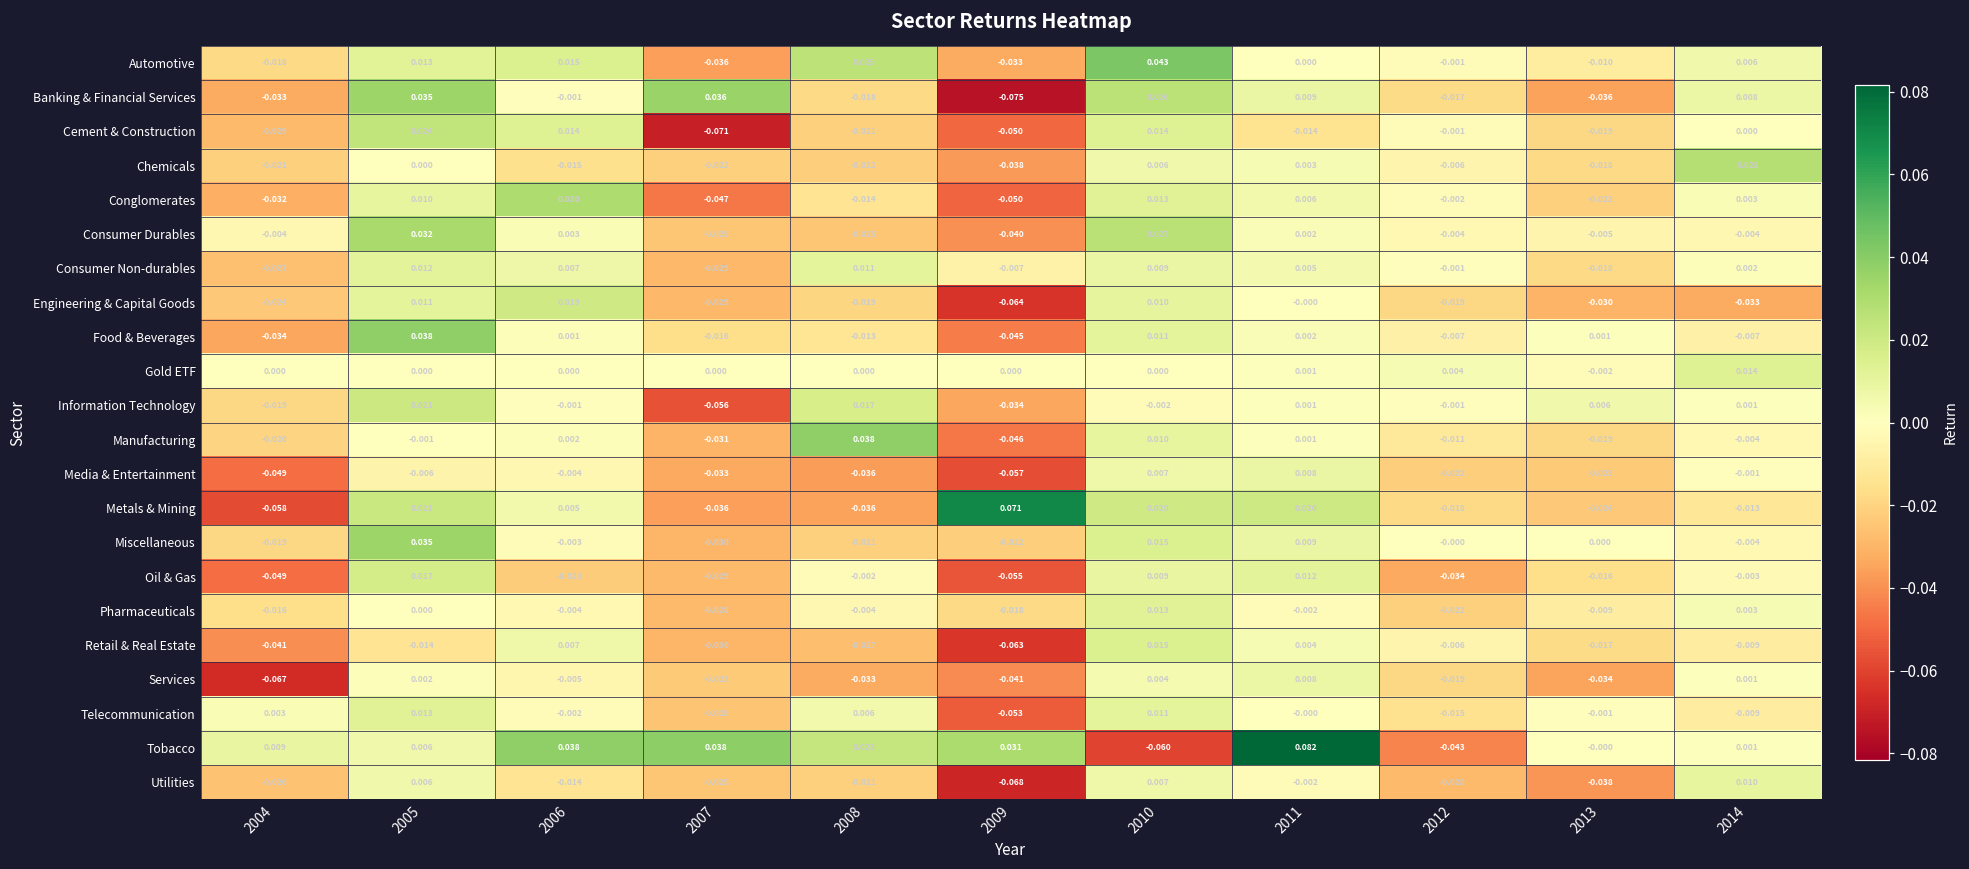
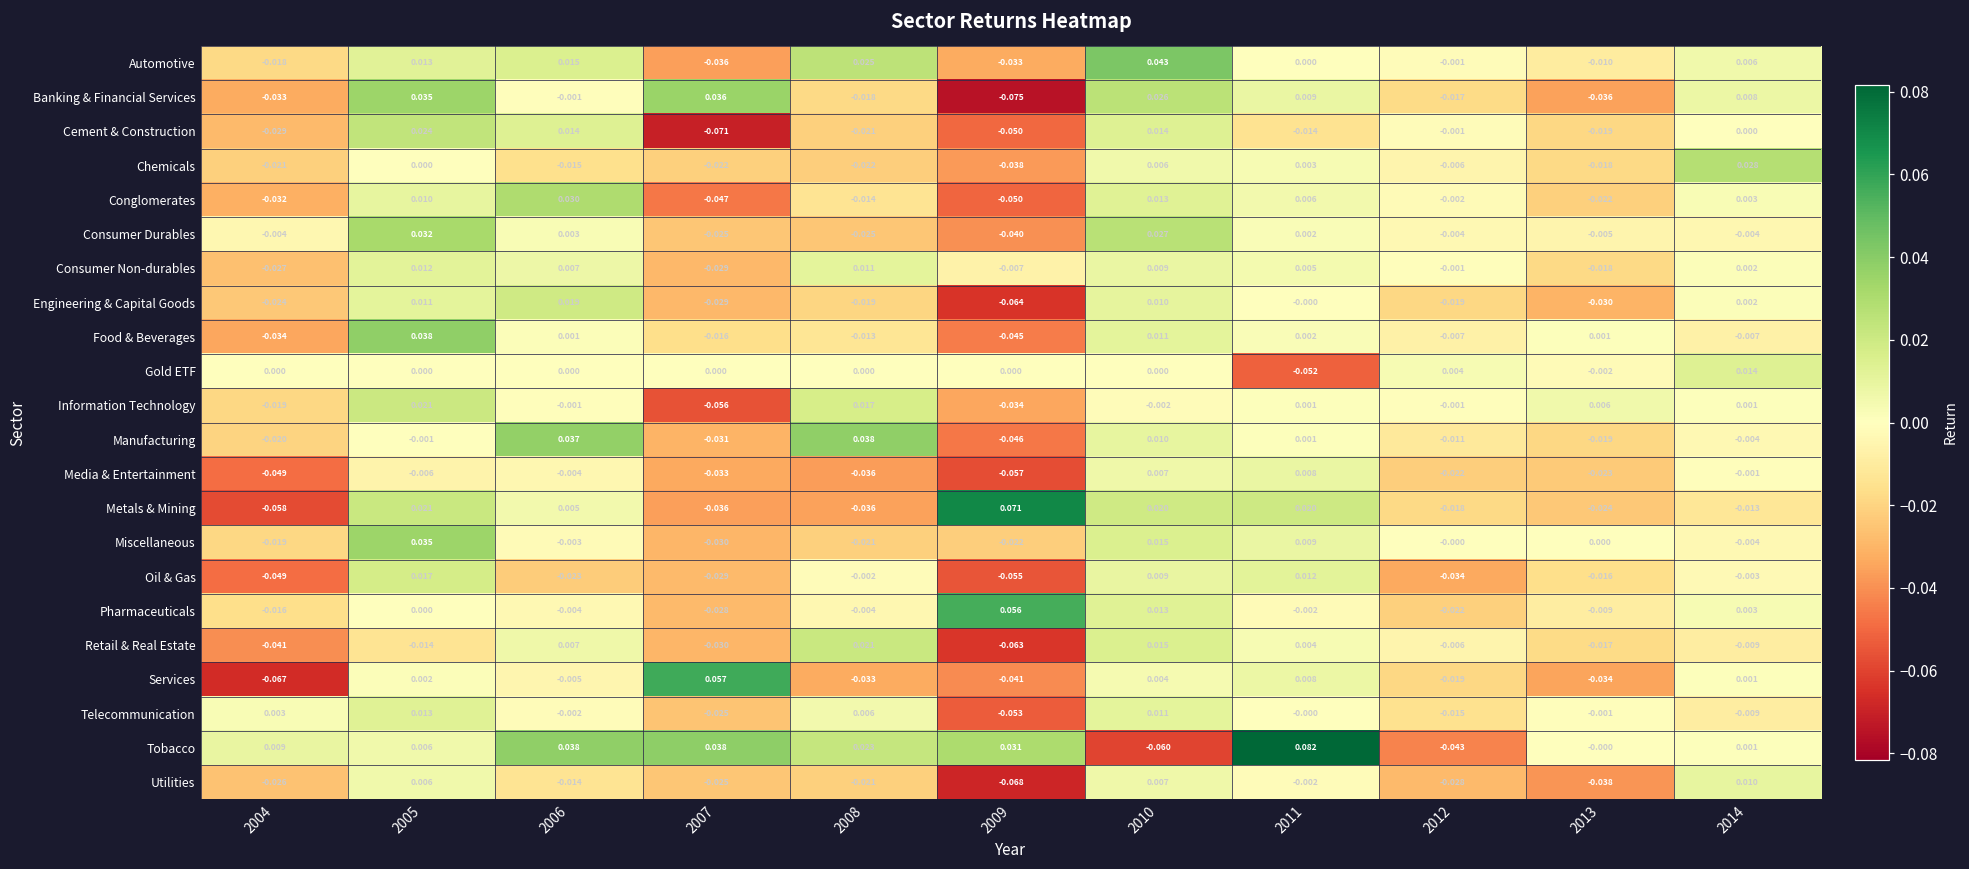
Engineering & Capital Goods, 2014: -0.033 -> 0.002
Gold ETF, 2011: 0.001 -> -0.052
Manufacturing, 2006: 0.002 -> 0.037
Pharmaceuticals, 2009: -0.018 -> 0.056
Retail & Real Estate, 2008: -0.027 -> 0.021
Services, 2007: -0.023 -> 0.057
